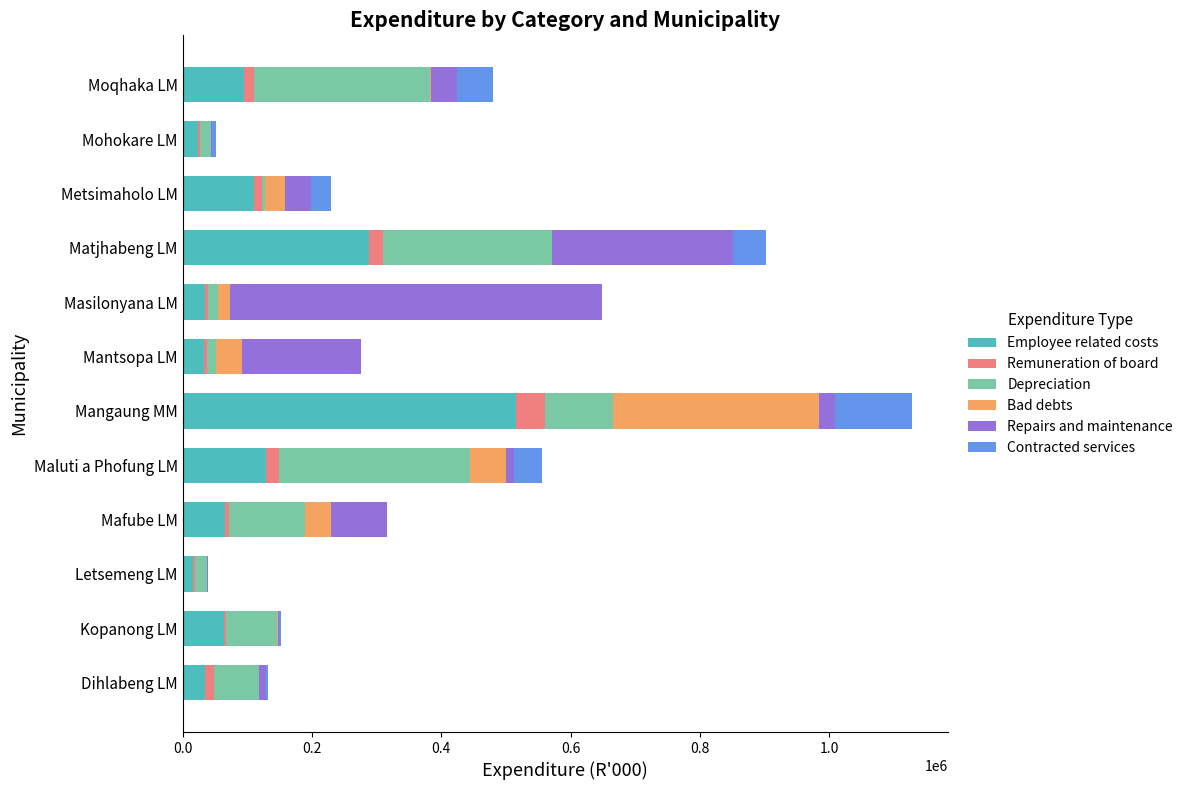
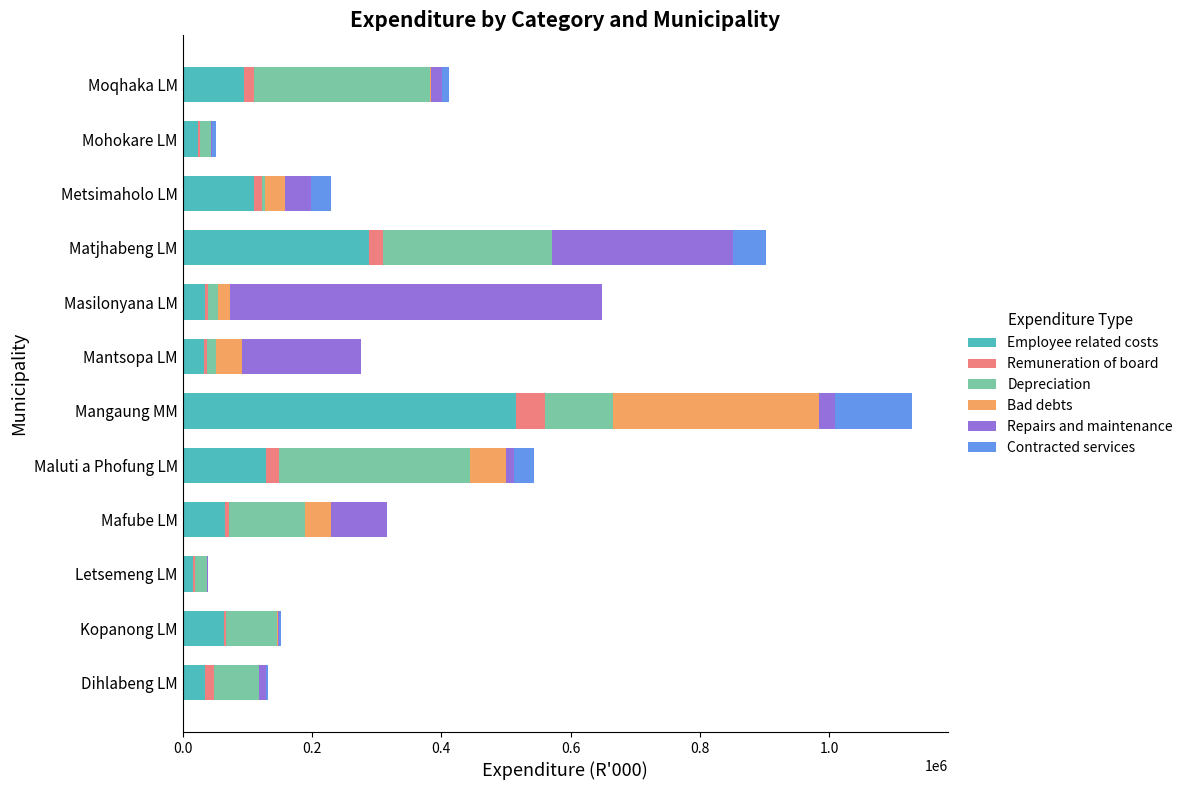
Repairs and maintenance, Moqhaka LM: 40000 -> 20000
Contracted services, Moqhaka LM: 60000 -> 10000
Contracted services, Maluti a Phofung LM: 40000 -> 30000
